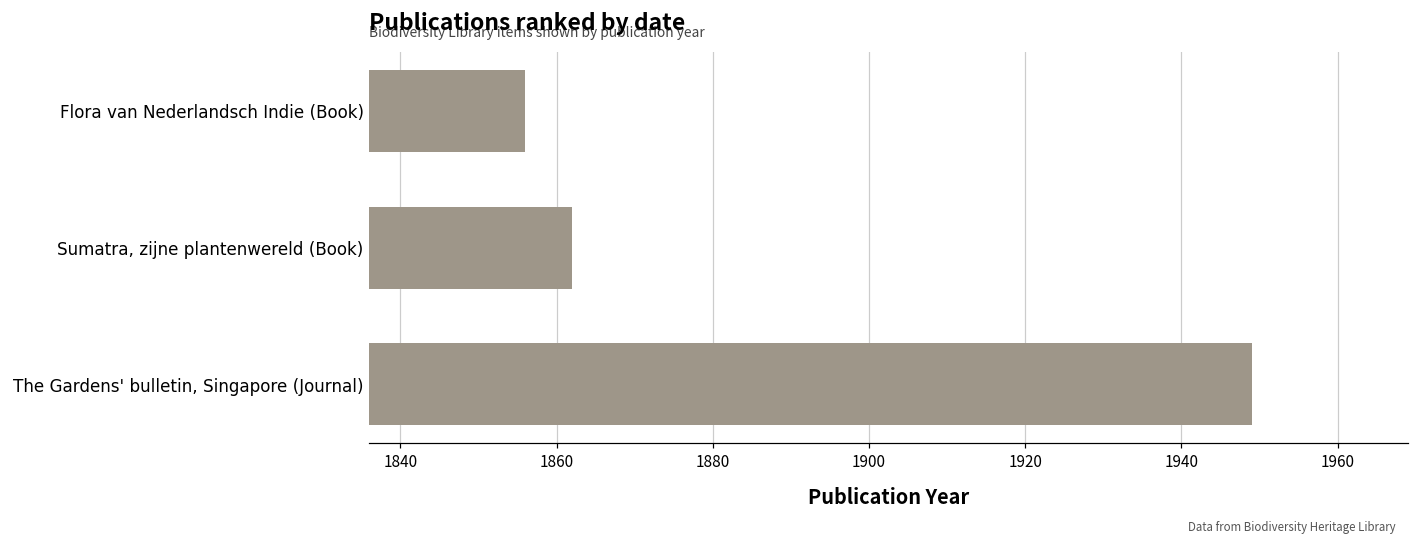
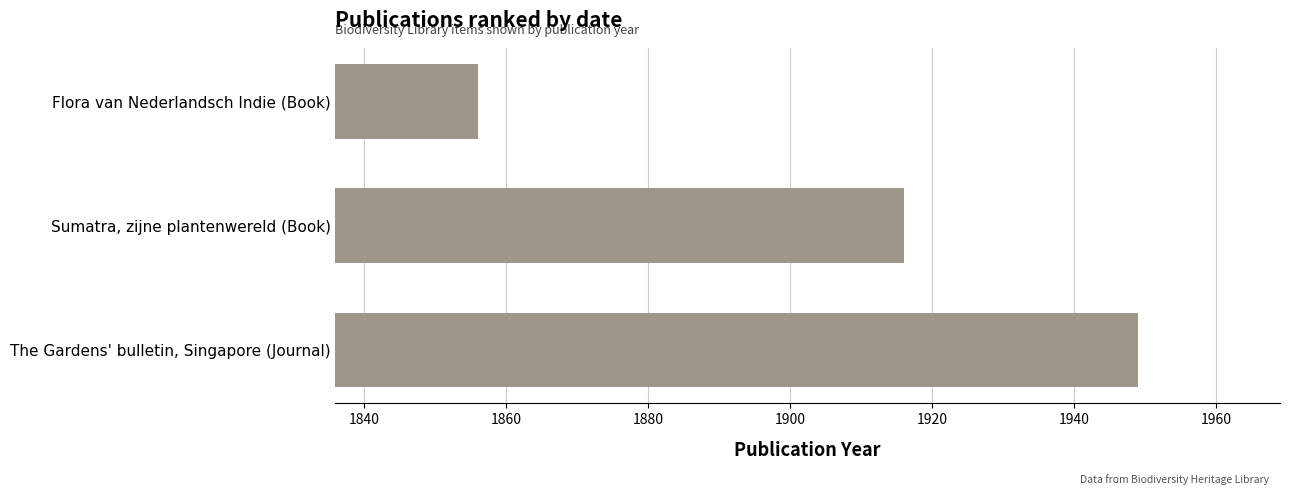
Sumatra, zijne plantenwereld (Book): 1862 -> 1916
